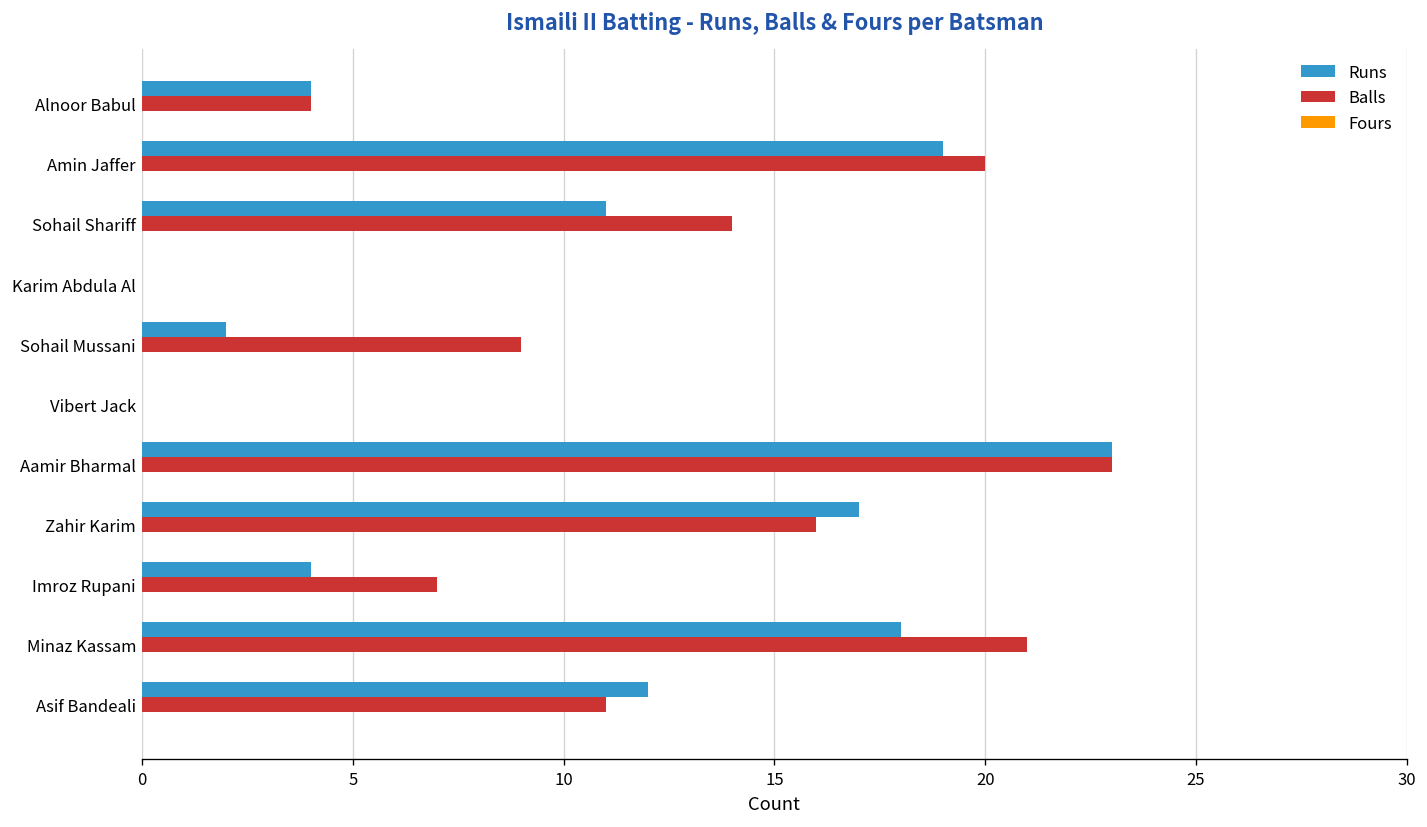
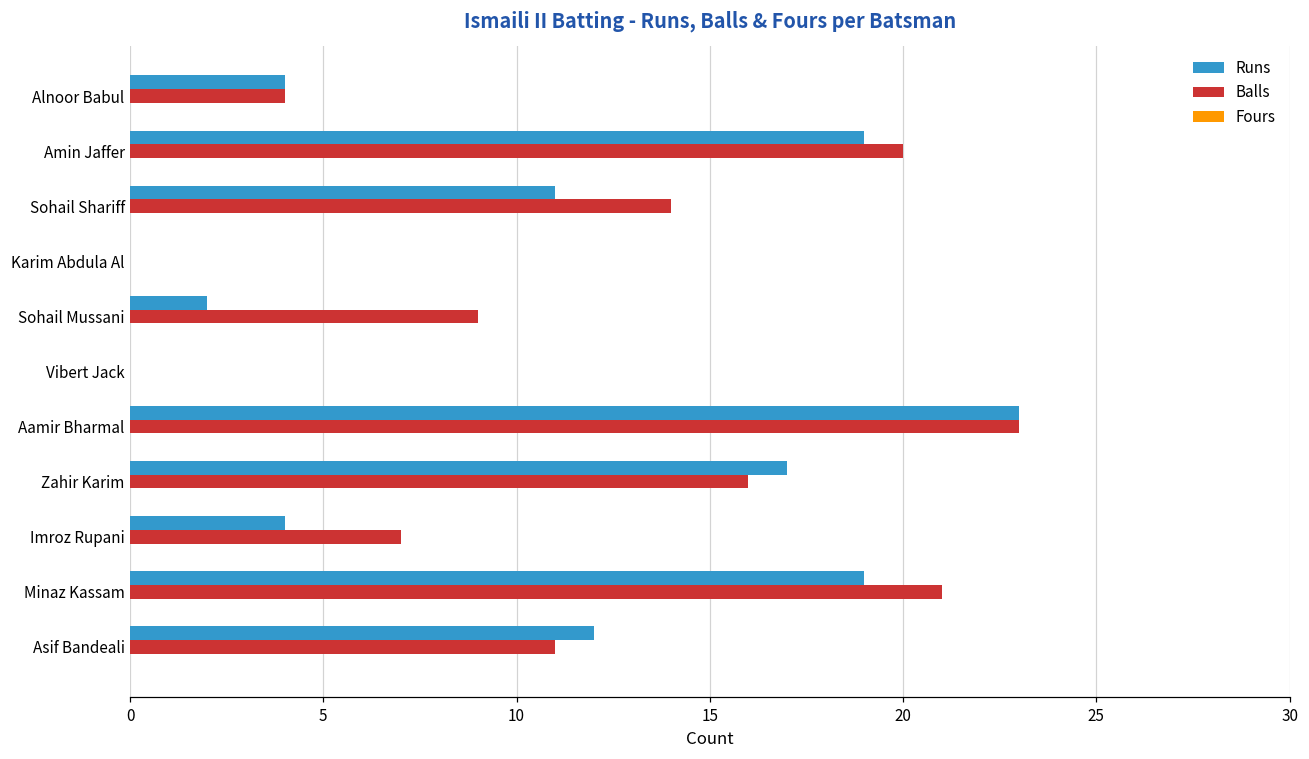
Runs, Minaz Kassam: 18 -> 19
